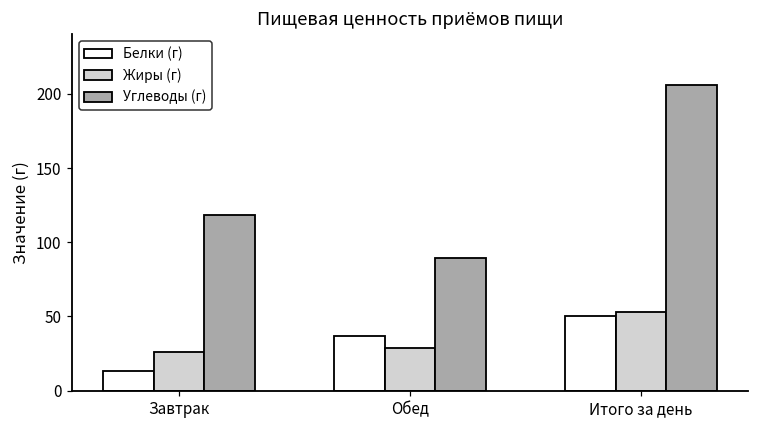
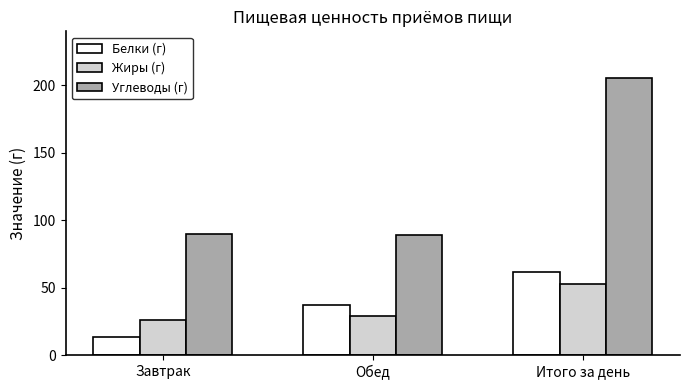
Углеводы (г), Завтрак: 119 -> 90
Белки (г), Итого за день: 50 -> 61
